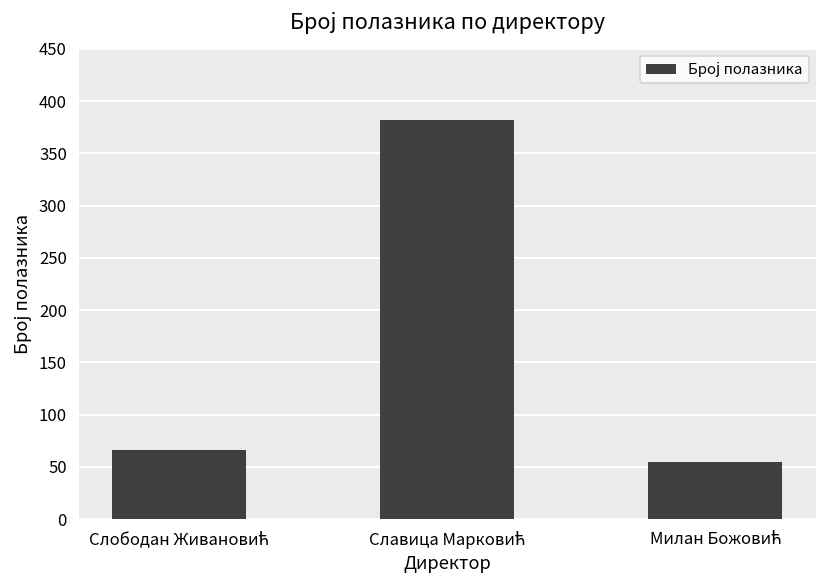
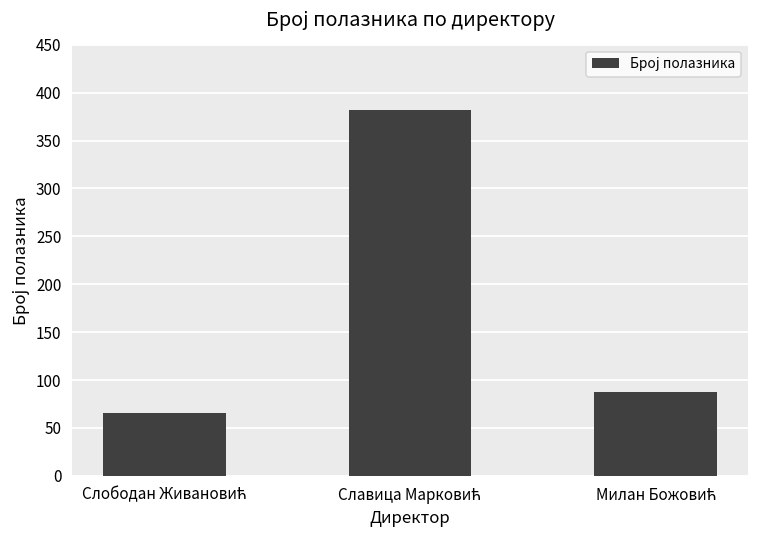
Милан Божовић: 60 -> 90
